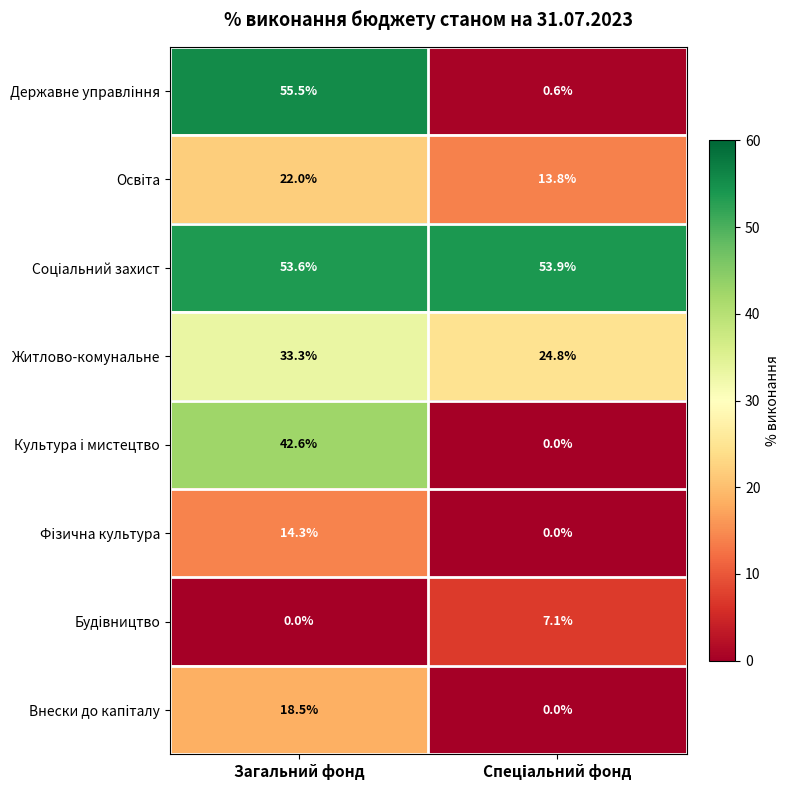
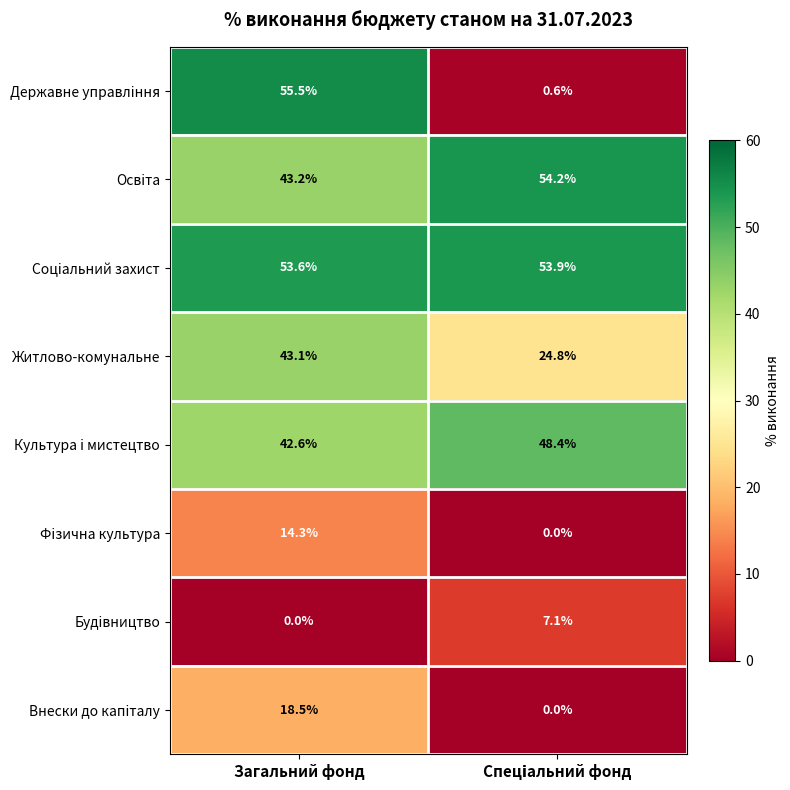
Освіта, Загальний фонд: 22.0% -> 43.2%
Освіта, Спеціальний фонд: 13.8% -> 54.2%
Житлово-комунальне, Загальний фонд: 33.3% -> 43.1%
Культура і мистецтво, Спеціальний фонд: 0.0% -> 48.4%
